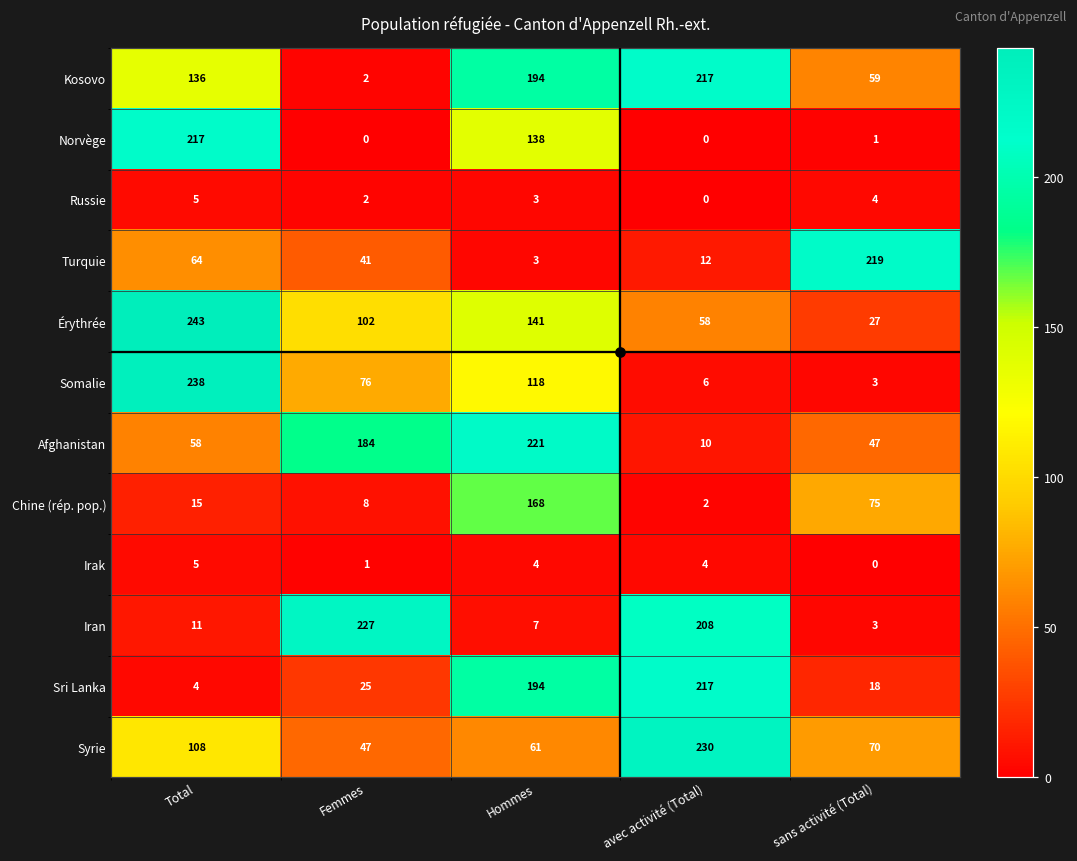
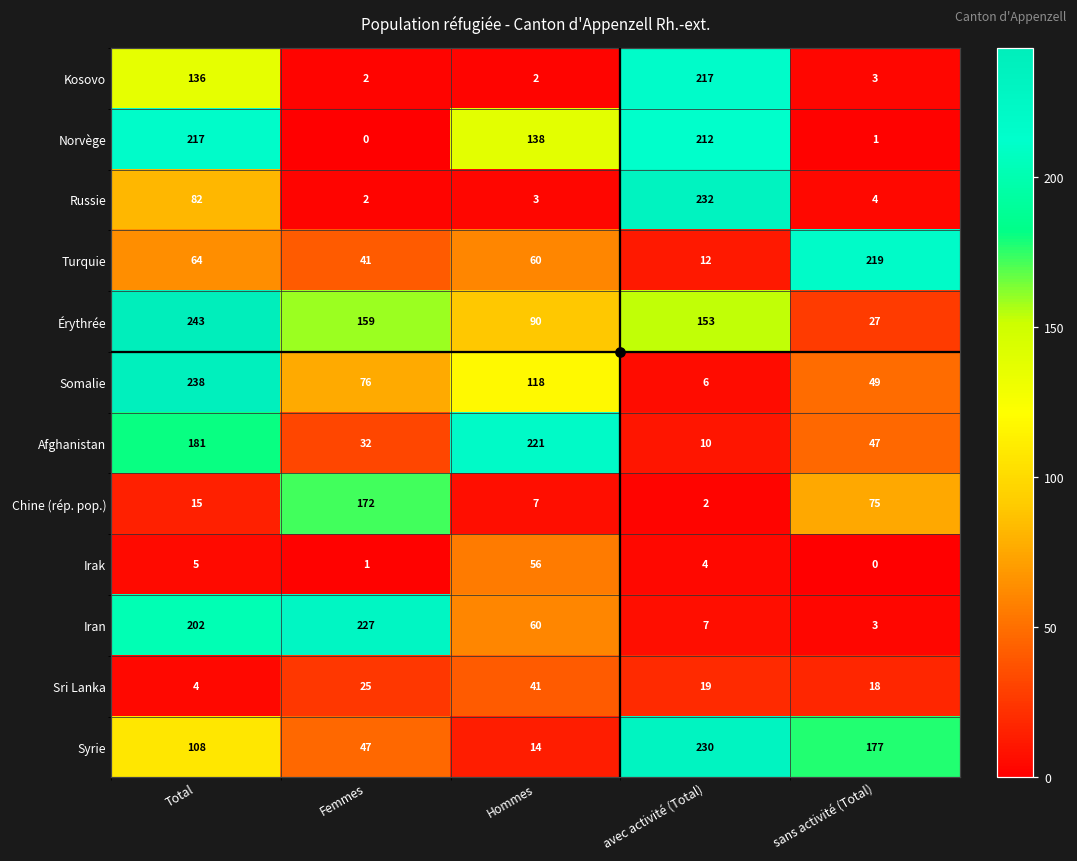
Kosovo, Hommes: 194 -> 2
Kosovo, sans activité (Total): 59 -> 3
Norvège, avec activité (Total): 0 -> 212
Russie, Total: 5 -> 82
Russie, avec activité (Total): 0 -> 232
Turquie, Hommes: 3 -> 60
Érythrée, Femmes: 102 -> 159
Érythrée, Hommes: 141 -> 90
Érythrée, avec activité (Total): 58 -> 153
Somalie, sans activité (Total): 3 -> 49
Afghanistan, Total: 58 -> 181
Afghanistan, Femmes: 184 -> 32
Chine (rép. pop.), Femmes: 8 -> 172
Chine (rép. pop.), Hommes: 168 -> 7
Irak, Hommes: 4 -> 56
Iran, Total: 11 -> 202
Iran, Hommes: 7 -> 60
Iran, avec activité (Total): 208 -> 7
Sri Lanka, Hommes: 194 -> 41
Sri Lanka, avec activité (Total): 217 -> 19
Syrie, Hommes: 61 -> 14
Syrie, sans activité (Total): 70 -> 177
